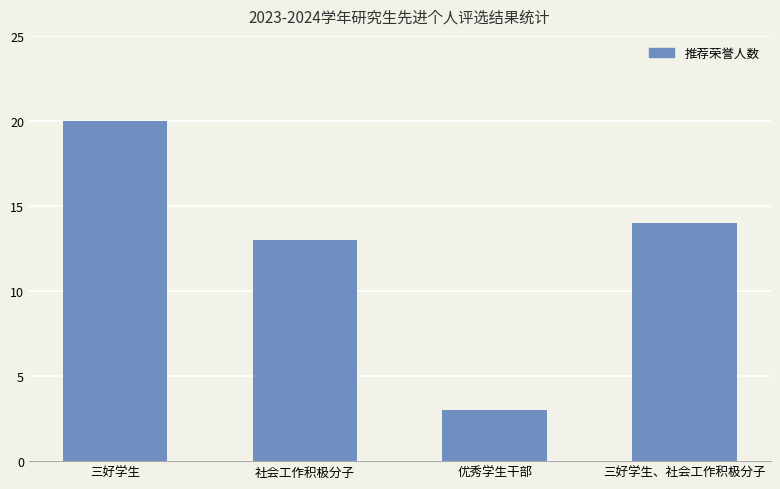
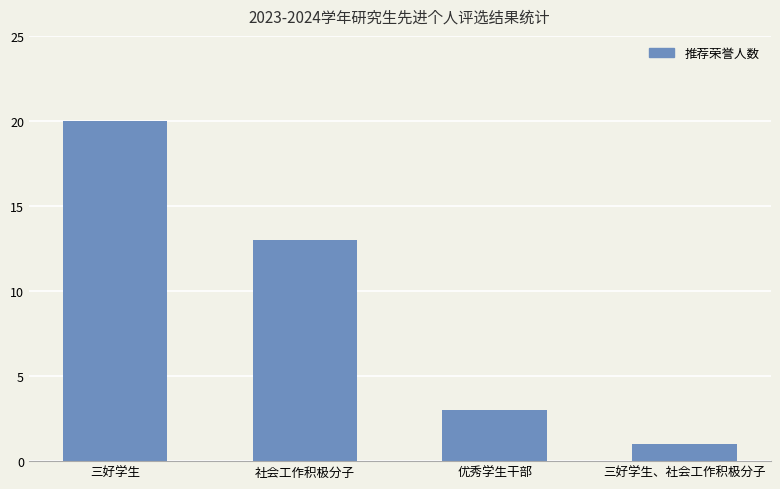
三好学生、社会工作积极分子: 14 -> 1
